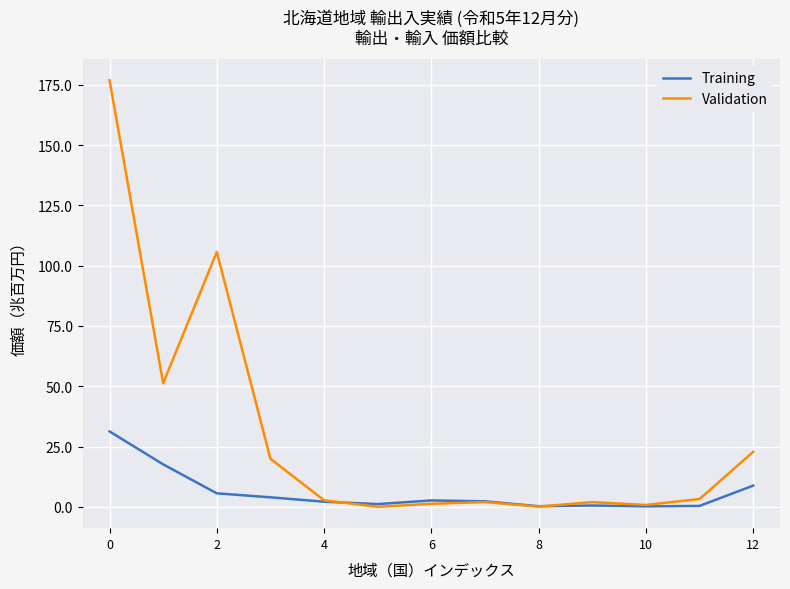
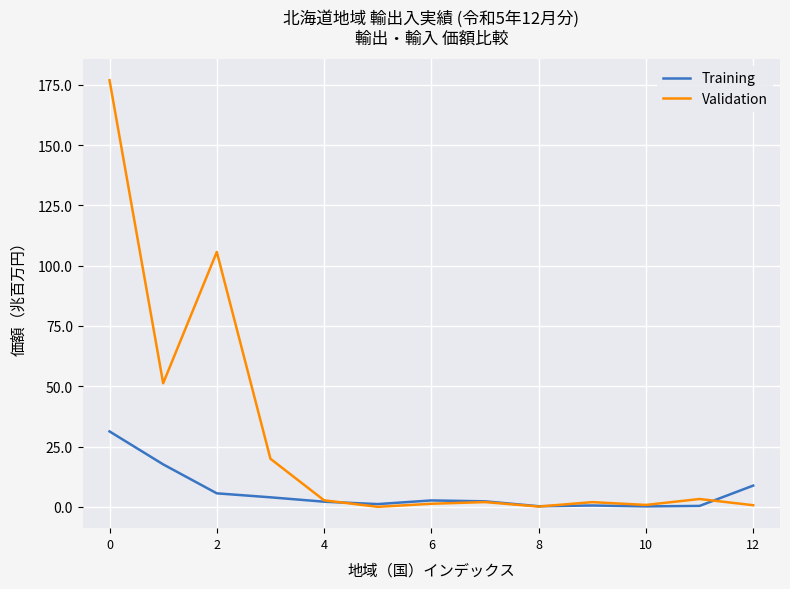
Validation, 12: 23 -> 1
